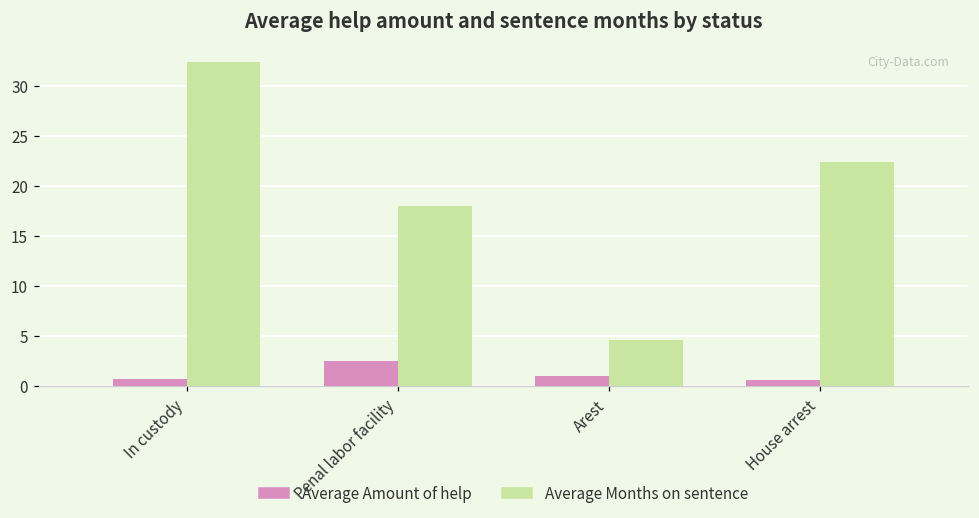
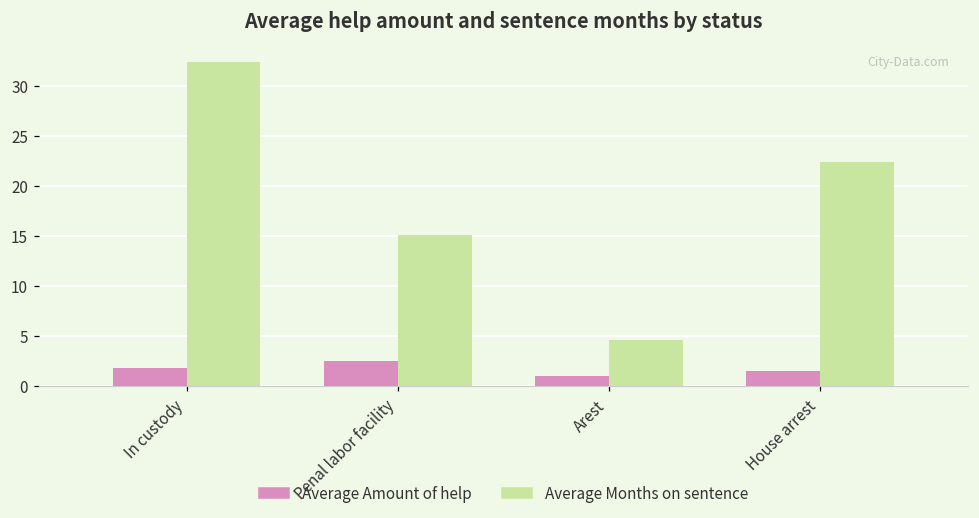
Average Amount of help, In custody: 1 -> 2
Average Months on sentence, Penal labor facility: 18 -> 15
Average Amount of help, House arrest: 1 -> 2
